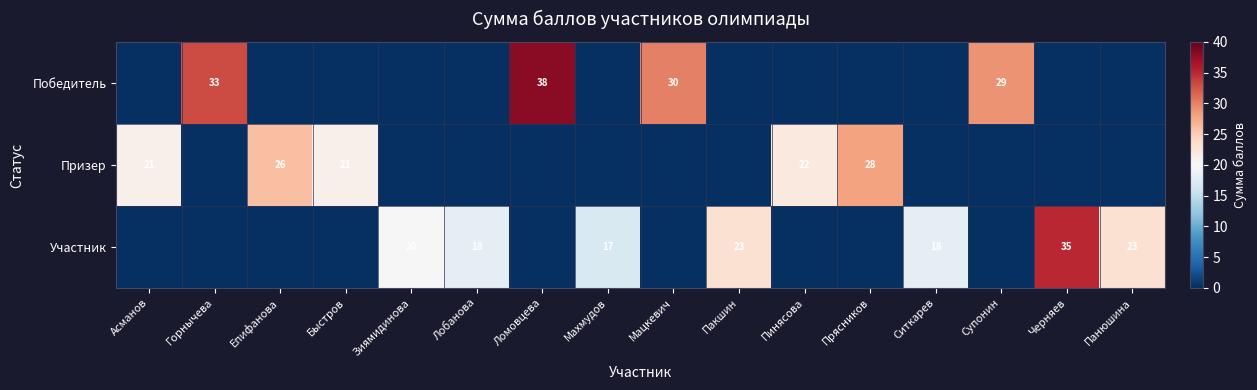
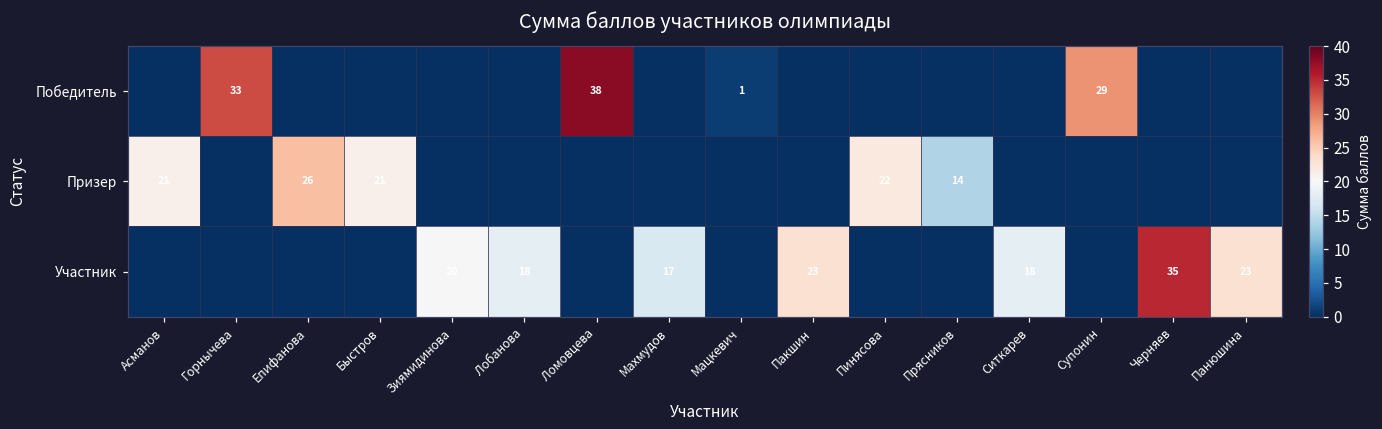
Победитель, Мацкевич: 30 -> 1
Призер, Прясников: 28 -> 14
